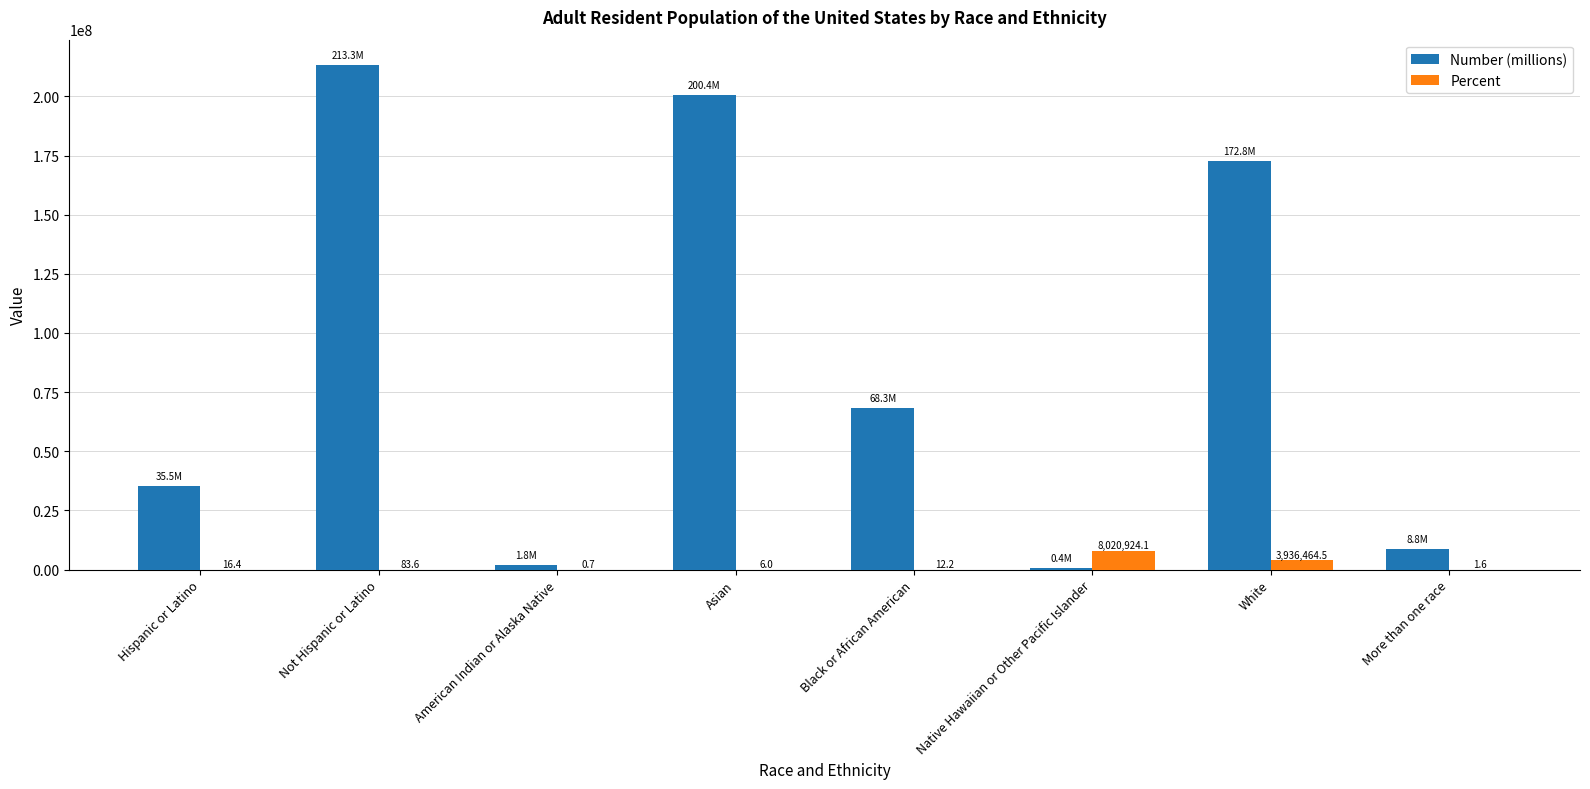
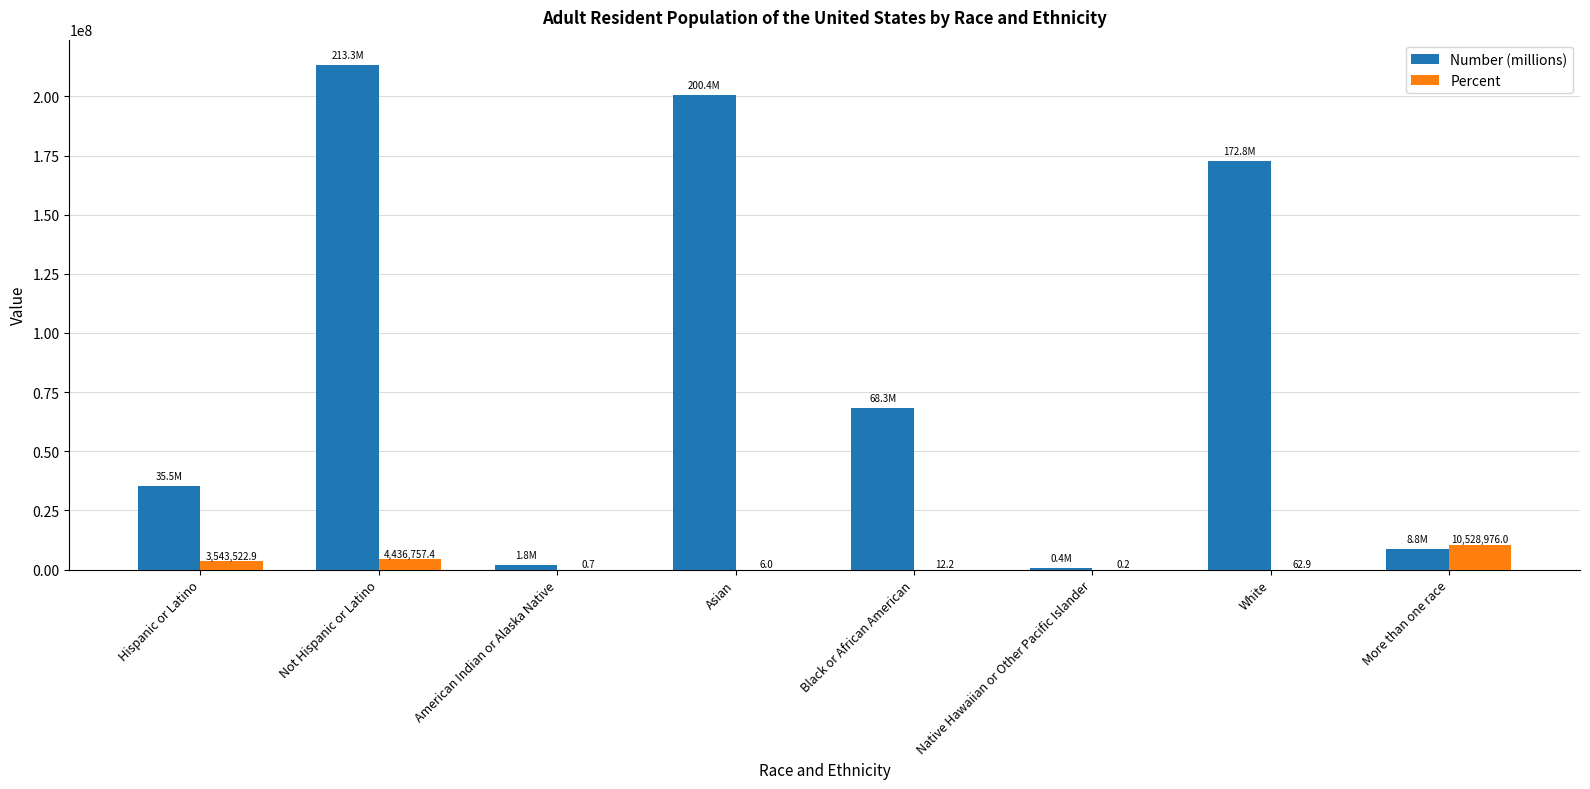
Percent, Hispanic or Latino: 16.4 -> 3,543,522.9
Percent, Not Hispanic or Latino: 83.6 -> 4,436,757.4
Percent, Native Hawaiian or Other Pacific Islander: 8,020,924.1 -> 0.2
Percent, White: 3,936,464.5 -> 62.9
Percent, More than one race: 1.6 -> 10,528,976.0
